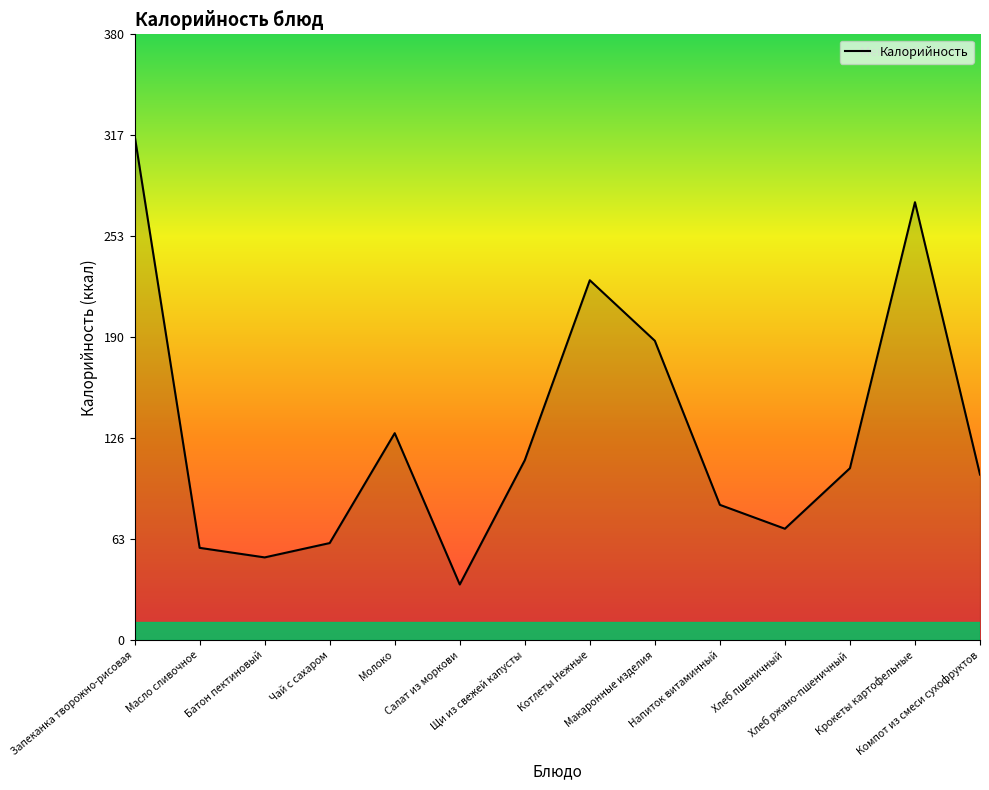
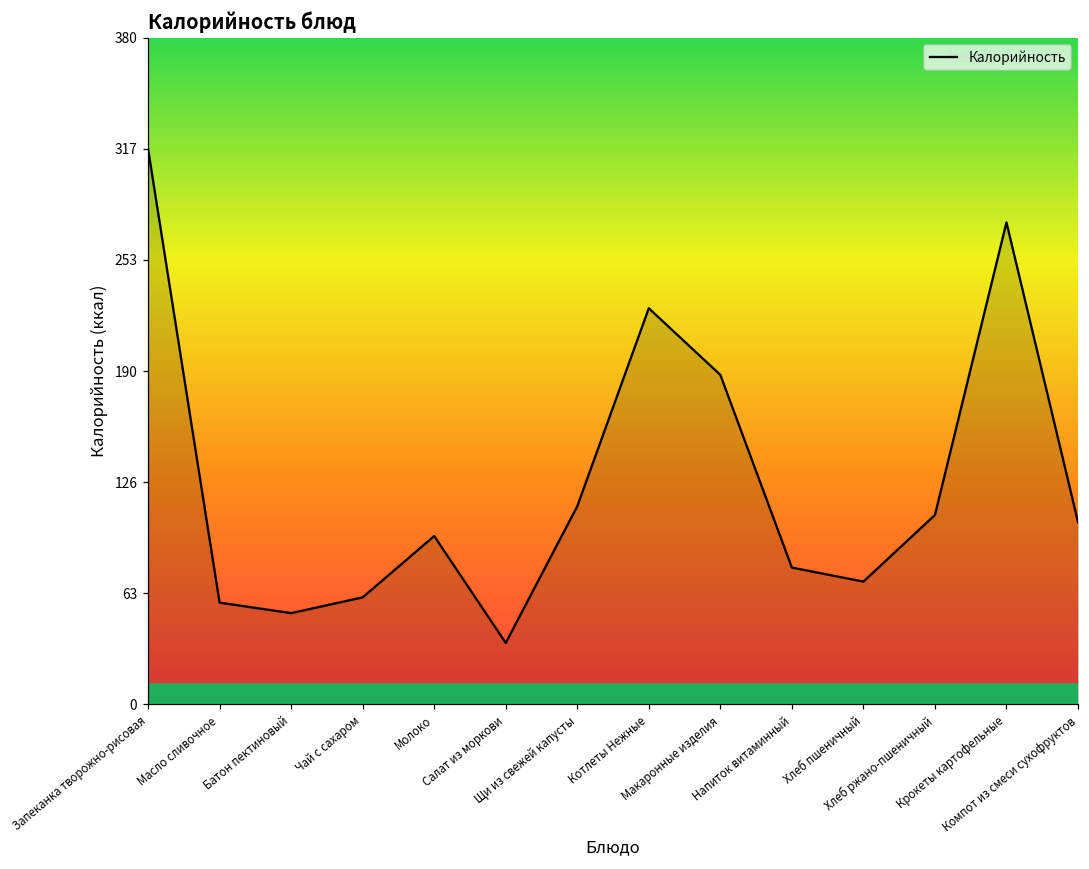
Молоко: 130 -> 96
Напиток витаминный: 85 -> 78
